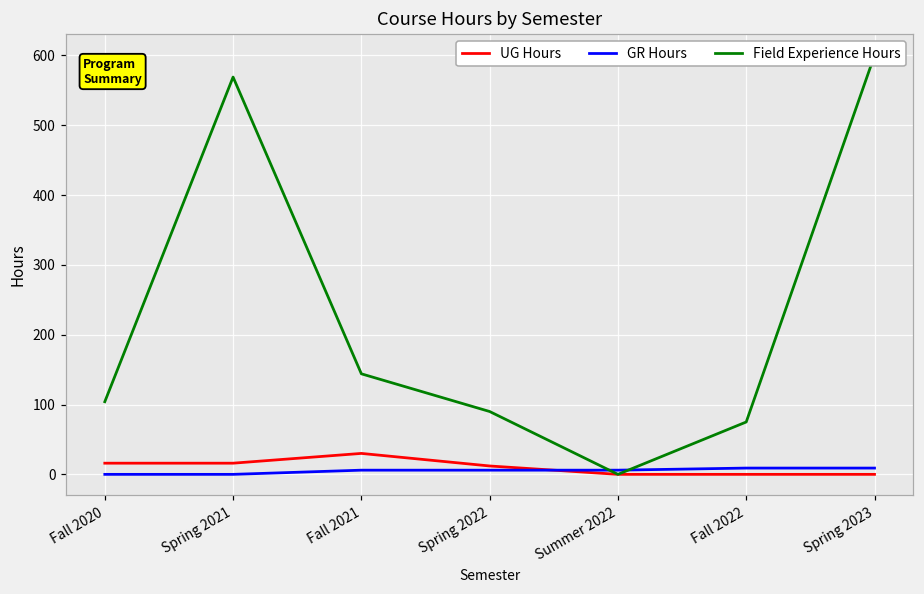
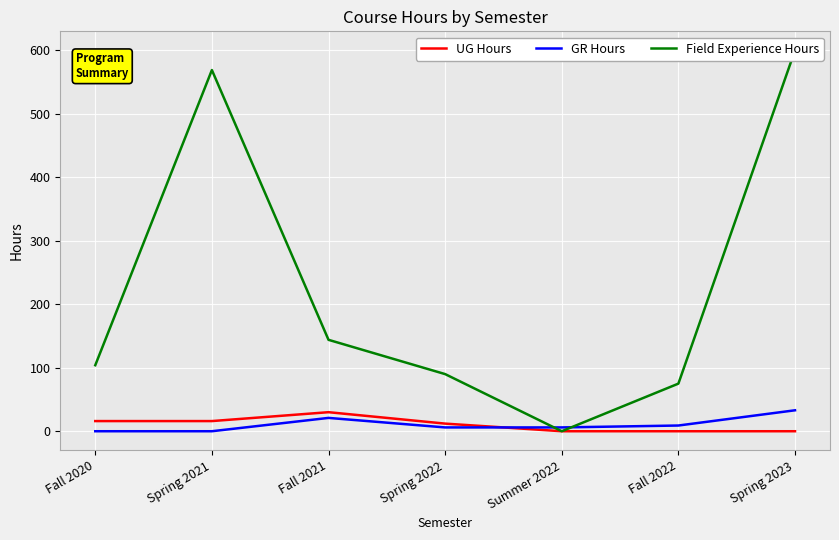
GR Hours, Fall 2021: 10 -> 20
GR Hours, Spring 2023: 10 -> 30
